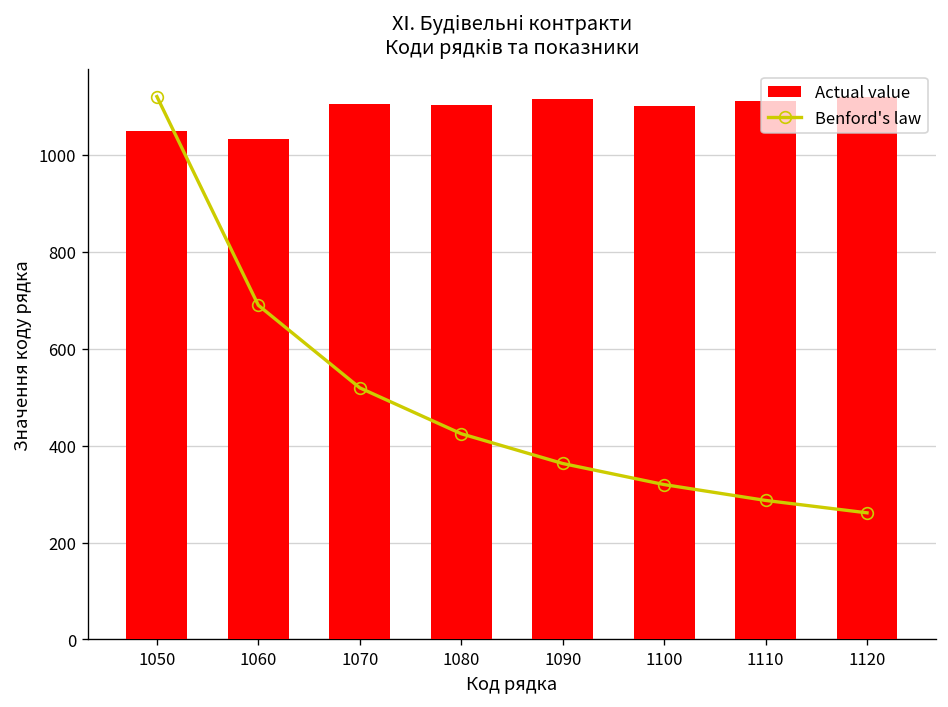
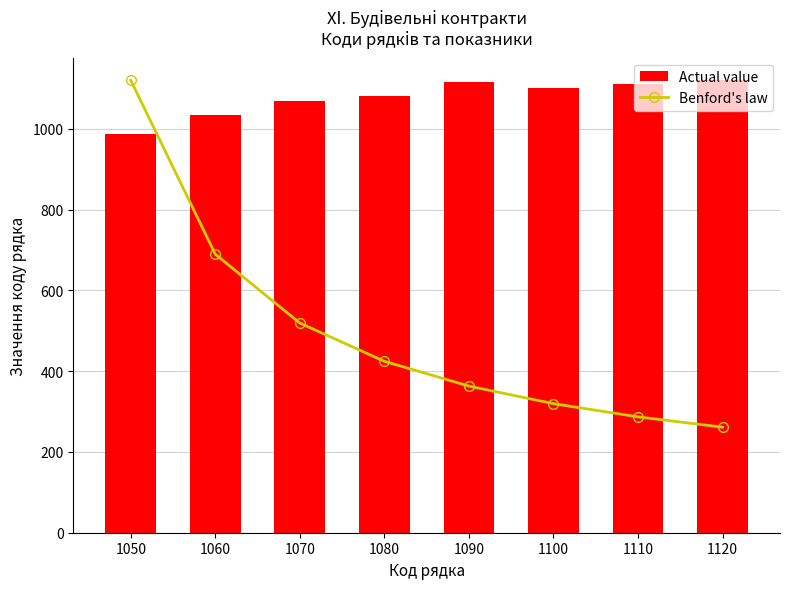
Actual value, 1050: 1050 -> 990
Actual value, 1070: 1110 -> 1070
Actual value, 1080: 1100 -> 1080
